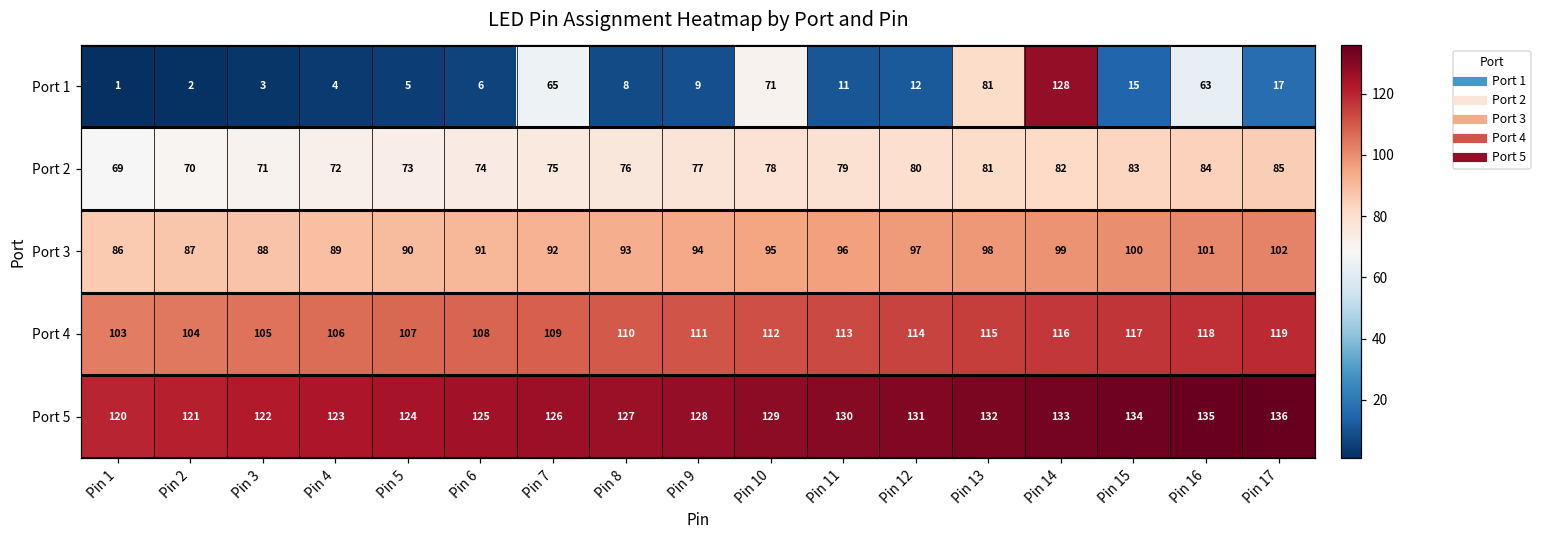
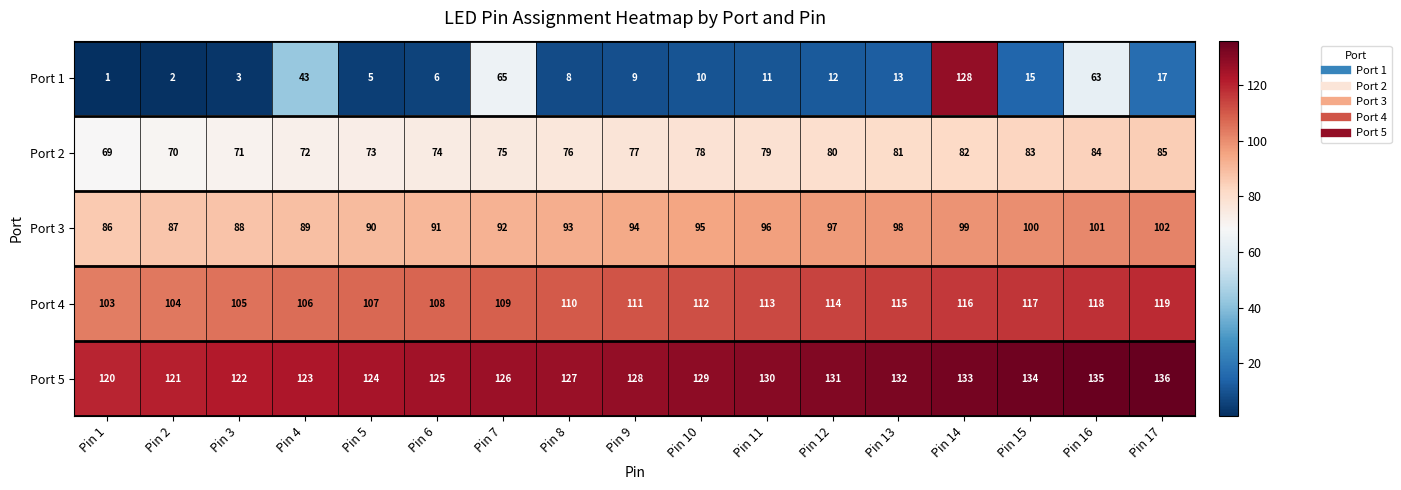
Port 1, Pin 4: 4 -> 43
Port 1, Pin 10: 71 -> 10
Port 1, Pin 13: 81 -> 13
